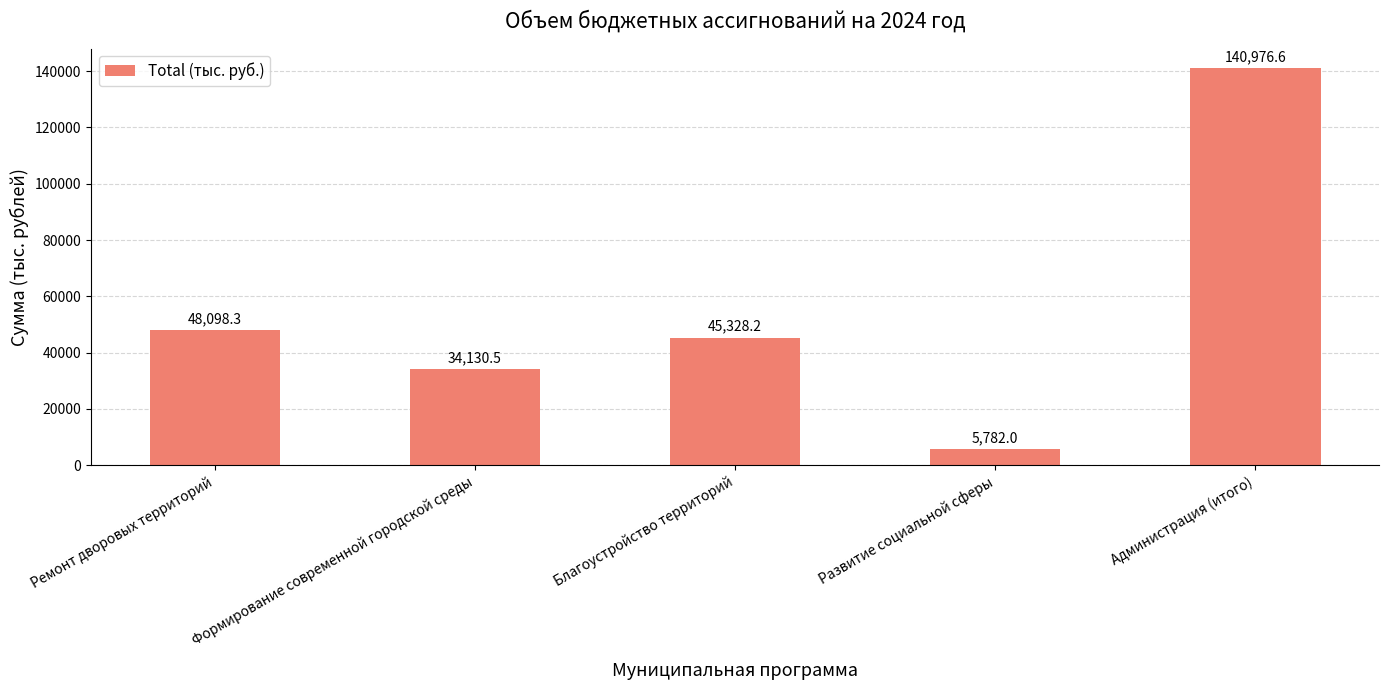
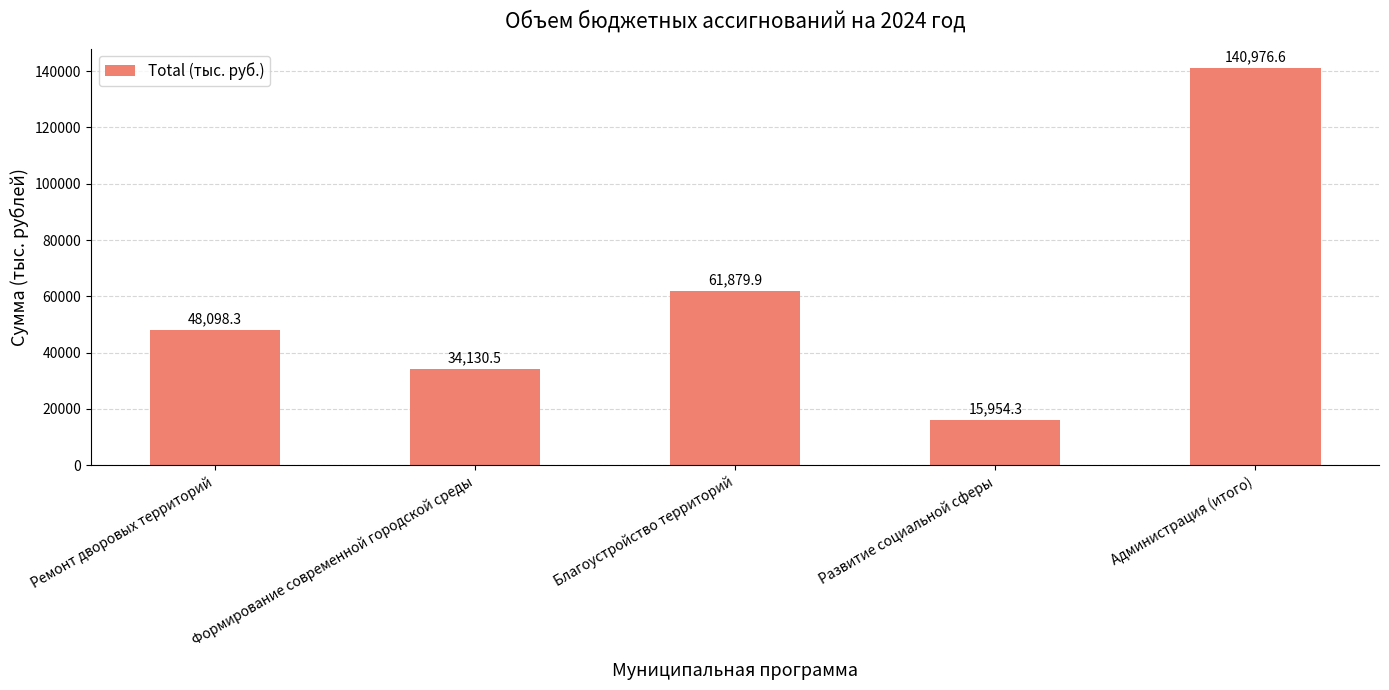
Благоустройство территорий: 45,328.2 -> 61,879.9
Развитие социальной сферы: 5,782.0 -> 15,954.3
